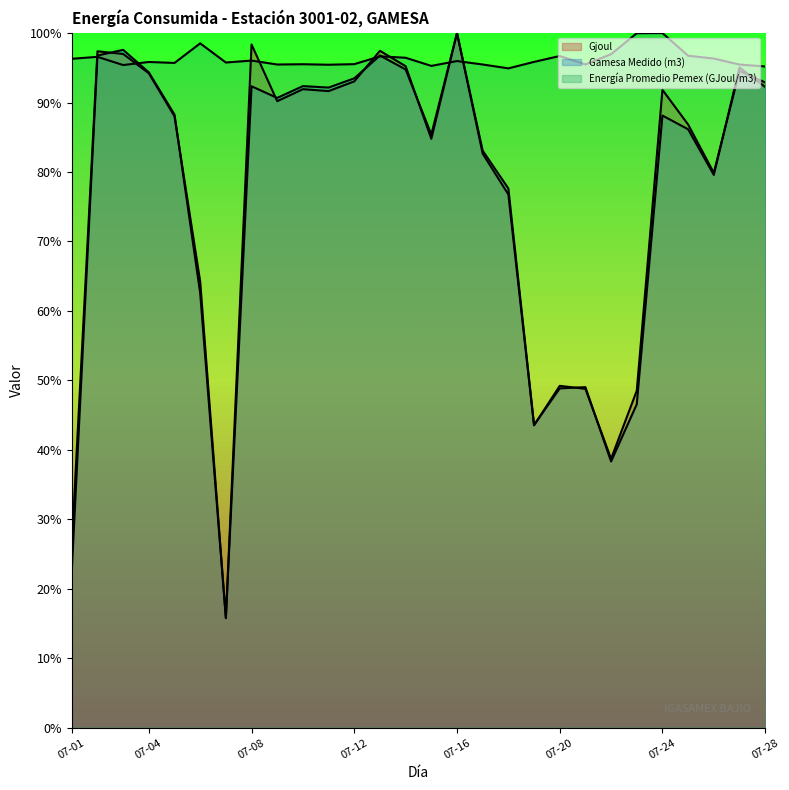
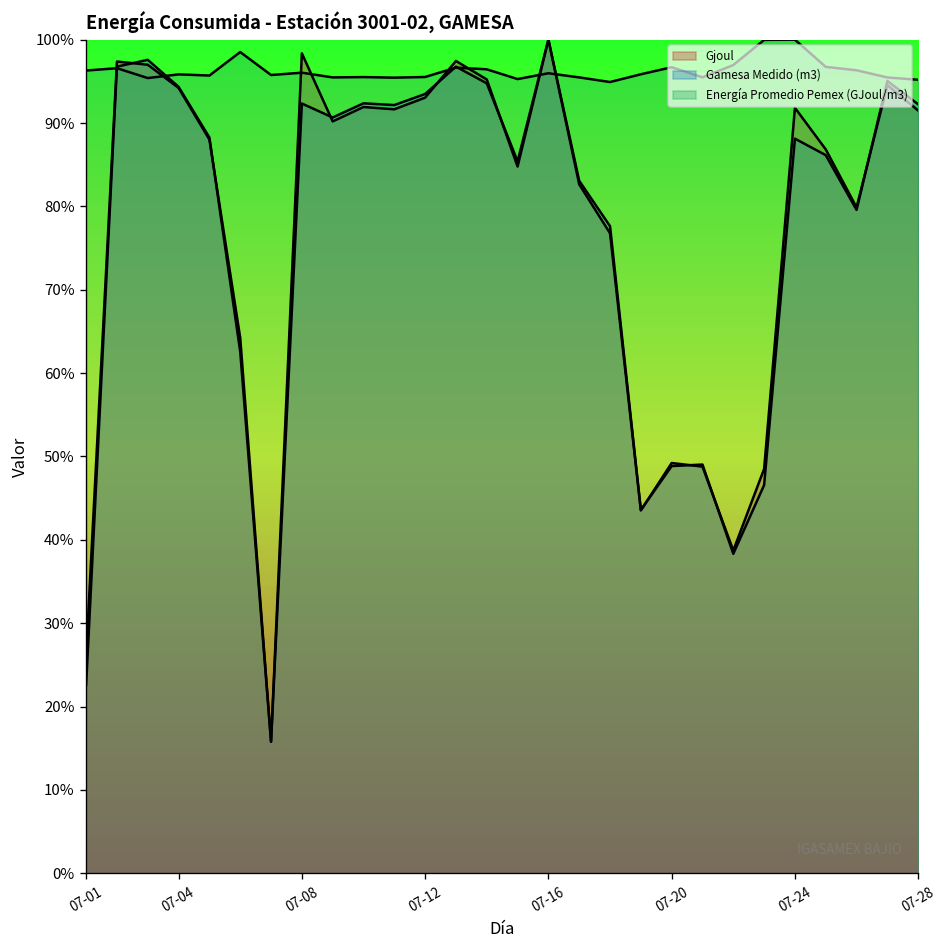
Gjoul, 07-28: 93% -> 91%
